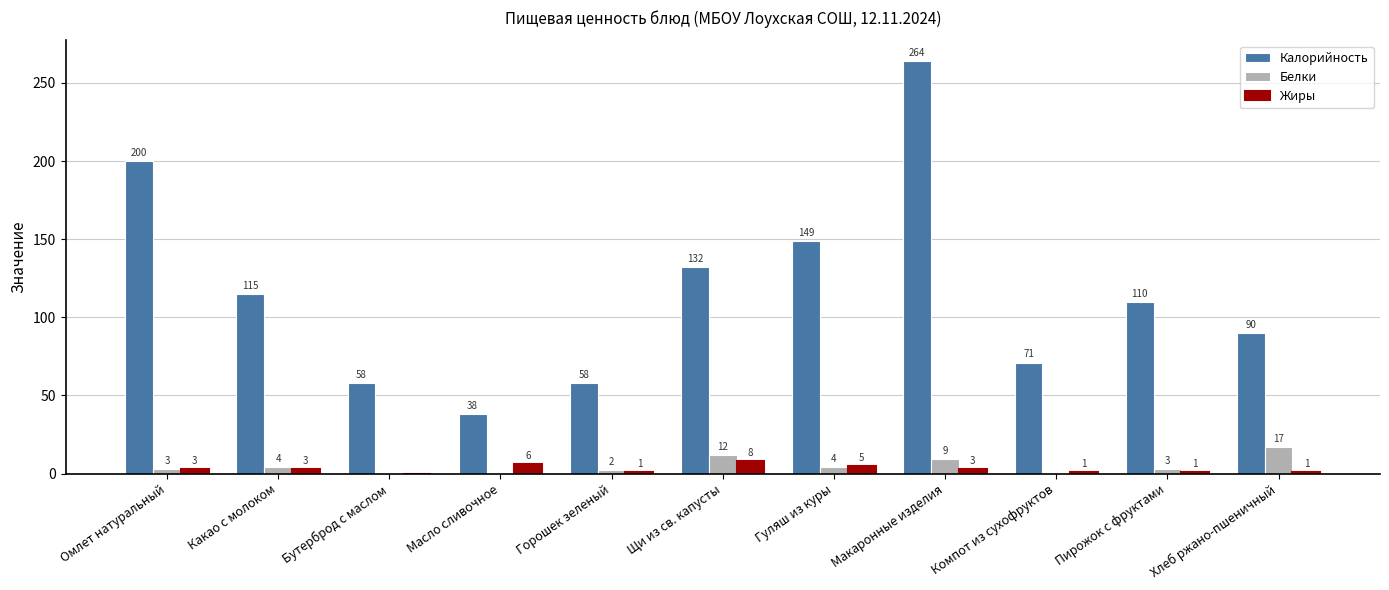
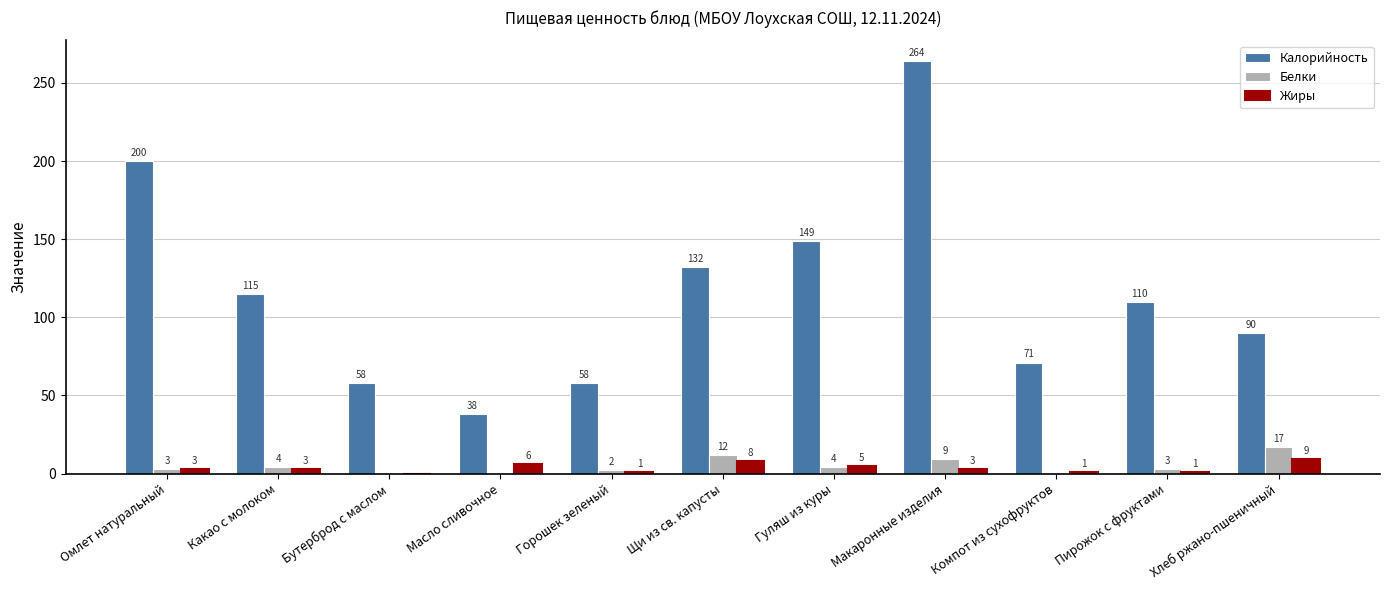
Жиры, Хлеб ржано-пшеничный: 1 -> 9
